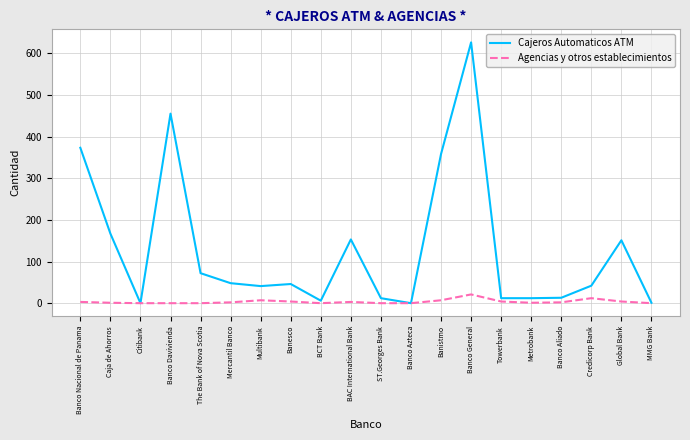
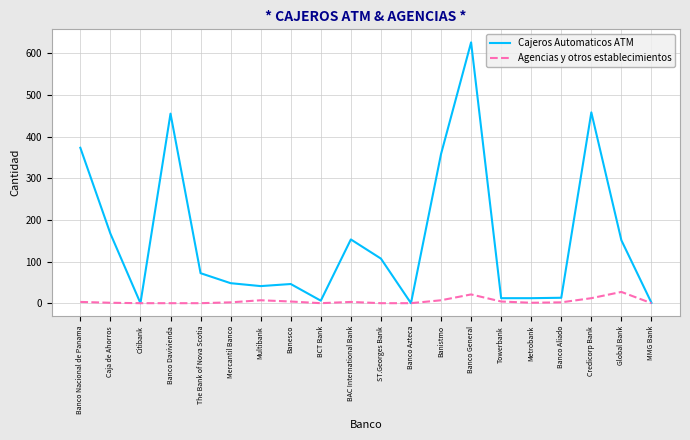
Cajeros Automaticos ATM, ST.Georges Bank: 10 -> 110
Cajeros Automaticos ATM, Credicorp Bank: 40 -> 460
Agencias y otros establecimientos, Global Bank: 0 -> 30
